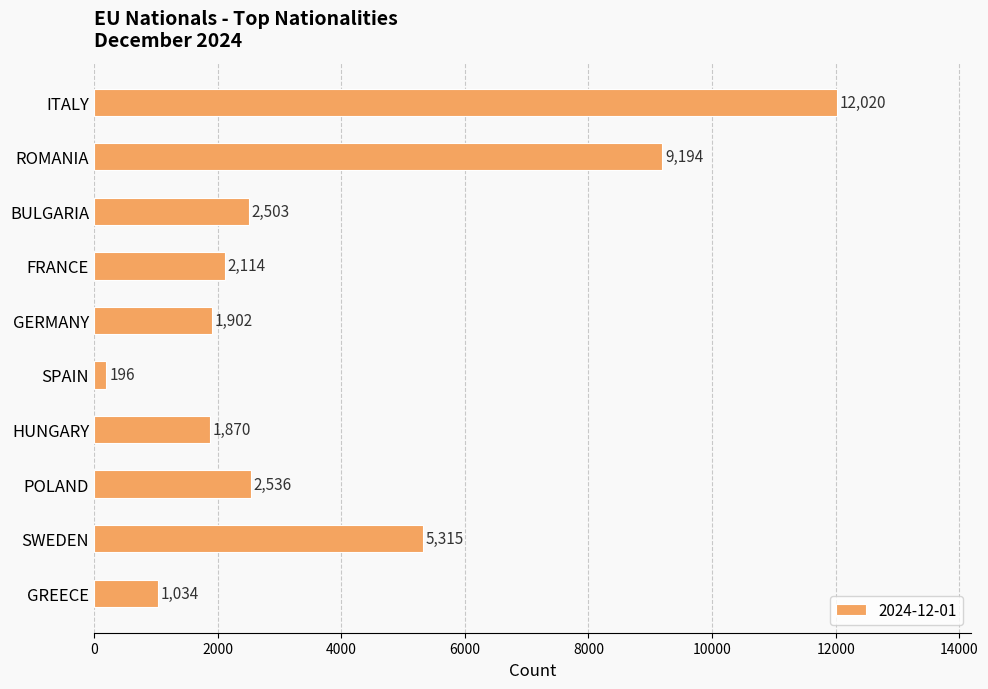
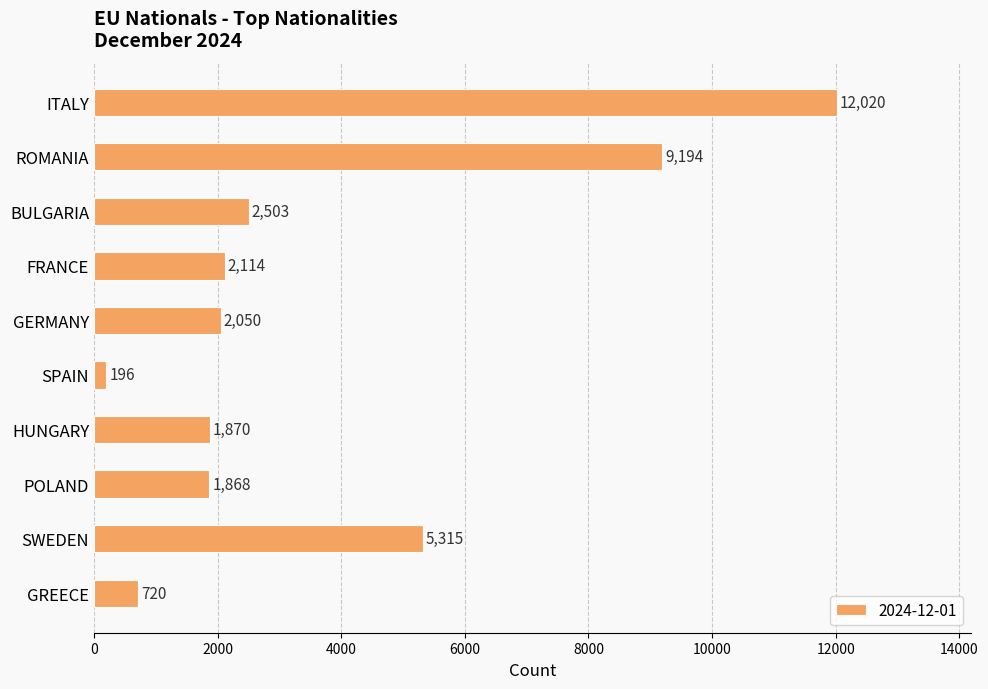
GERMANY: 1,902 -> 2,050
POLAND: 2,536 -> 1,868
GREECE: 1,034 -> 720
